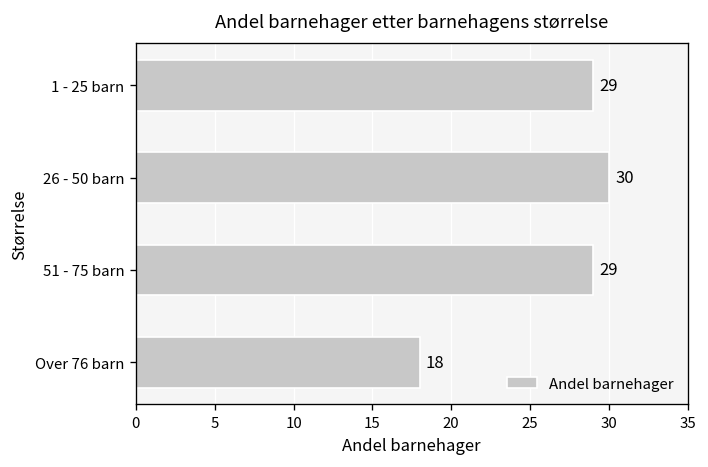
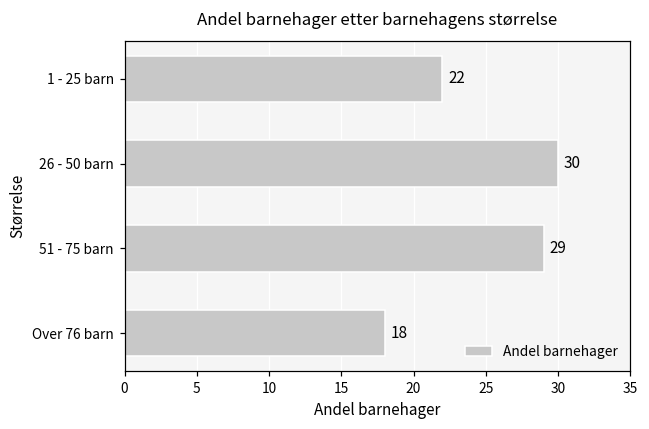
1 - 25 barn: 29 -> 22
